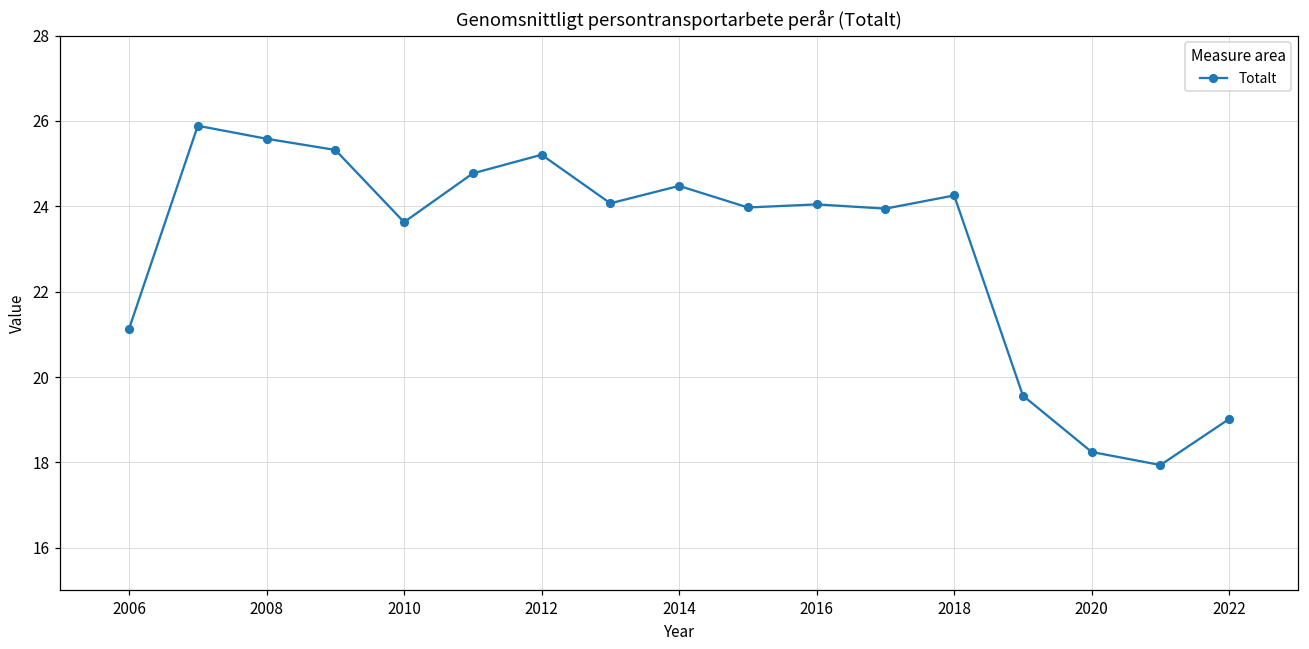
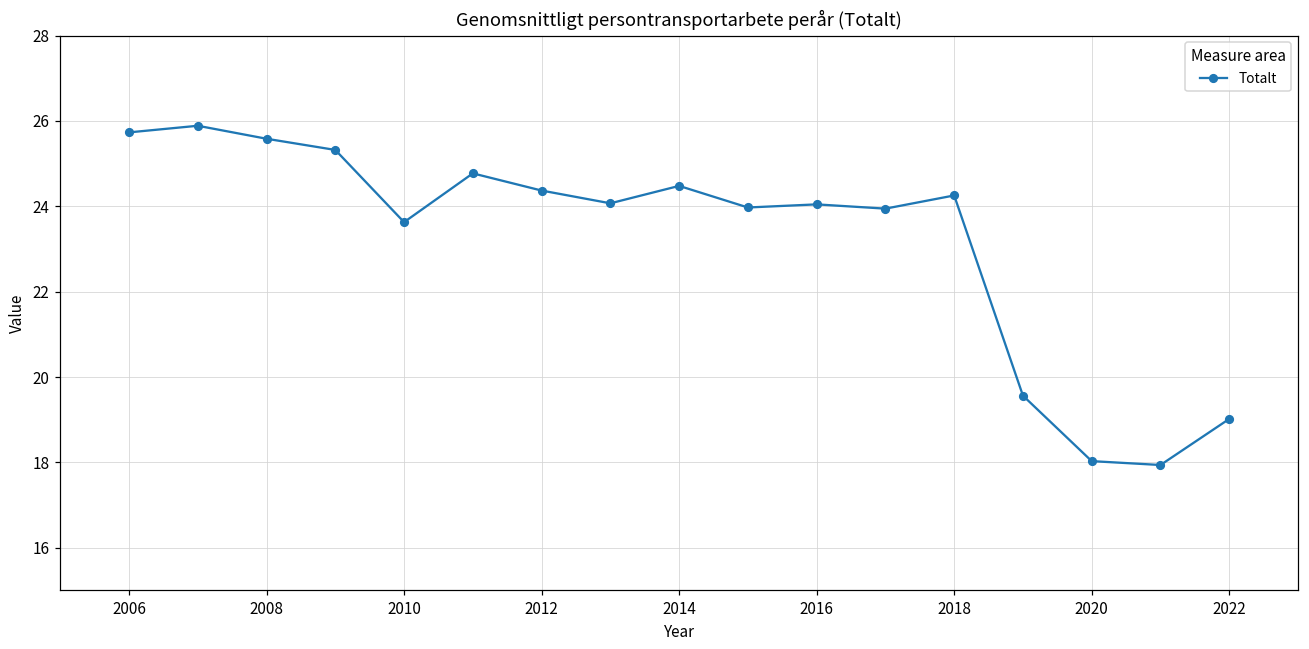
2006: 21.1 -> 25.7
2012: 25.2 -> 24.4
2020: 18.2 -> 18.0
